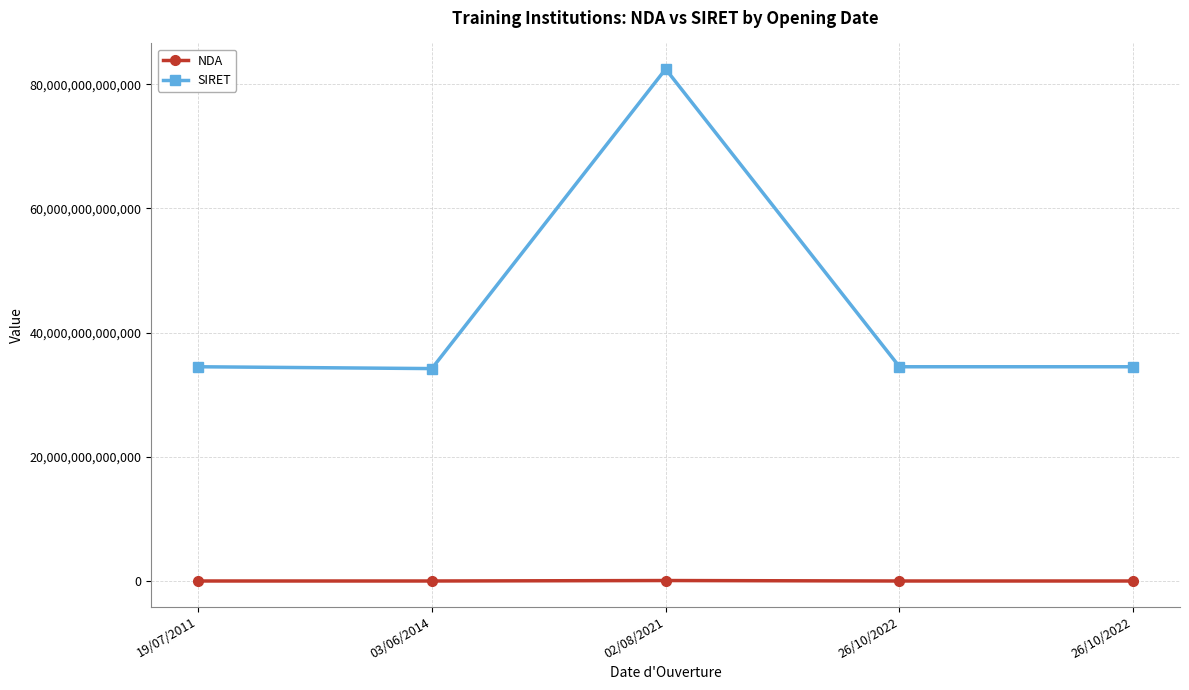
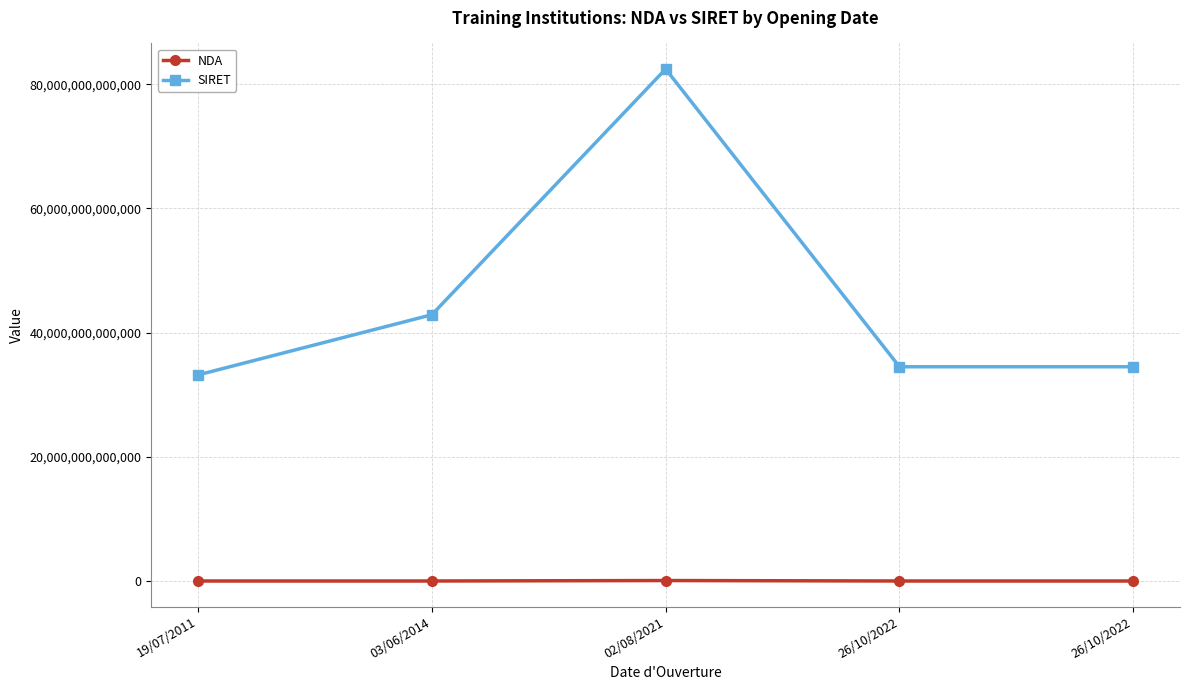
SIRET, 19/07/2011: 35,000,000,000,000 -> 33,000,000,000,000
SIRET, 03/06/2014: 34,000,000,000,000 -> 43,000,000,000,000
